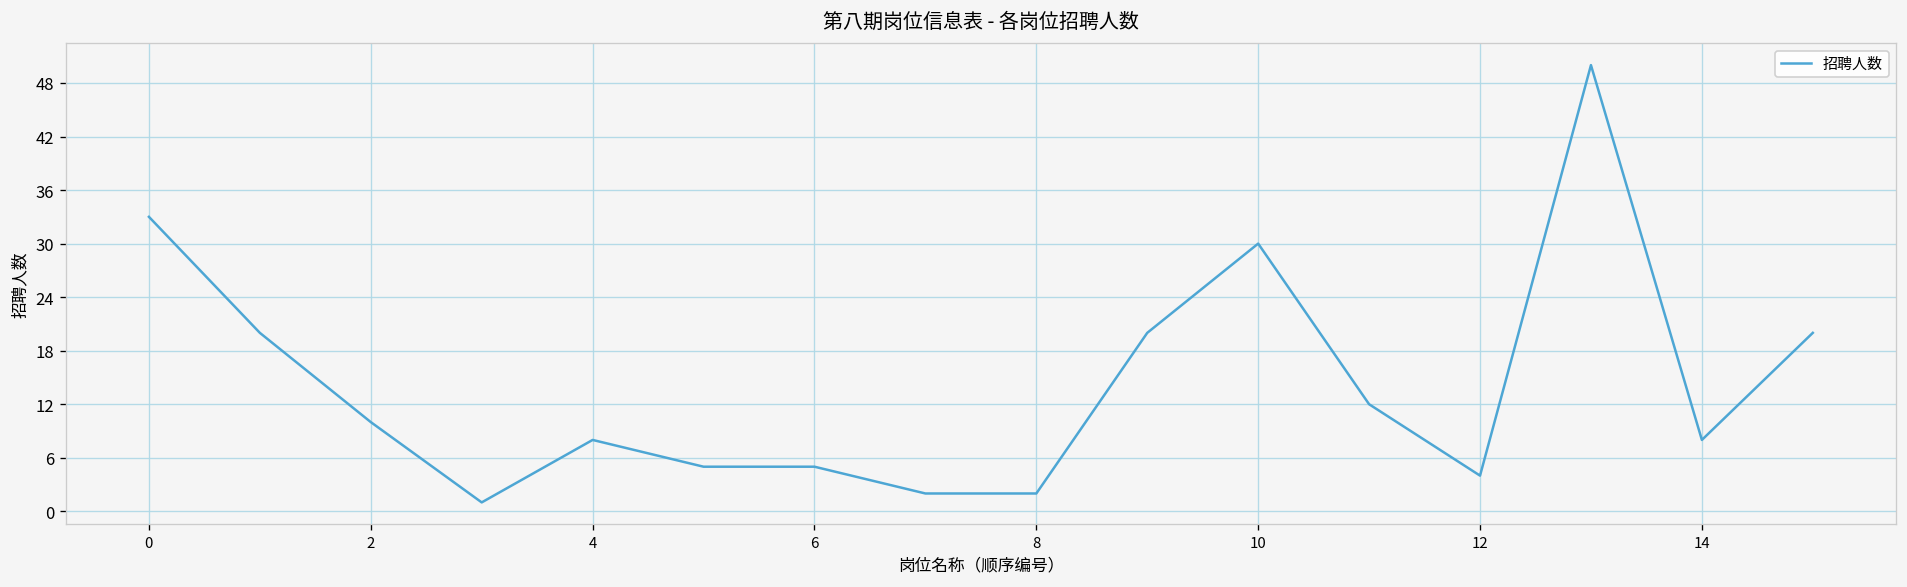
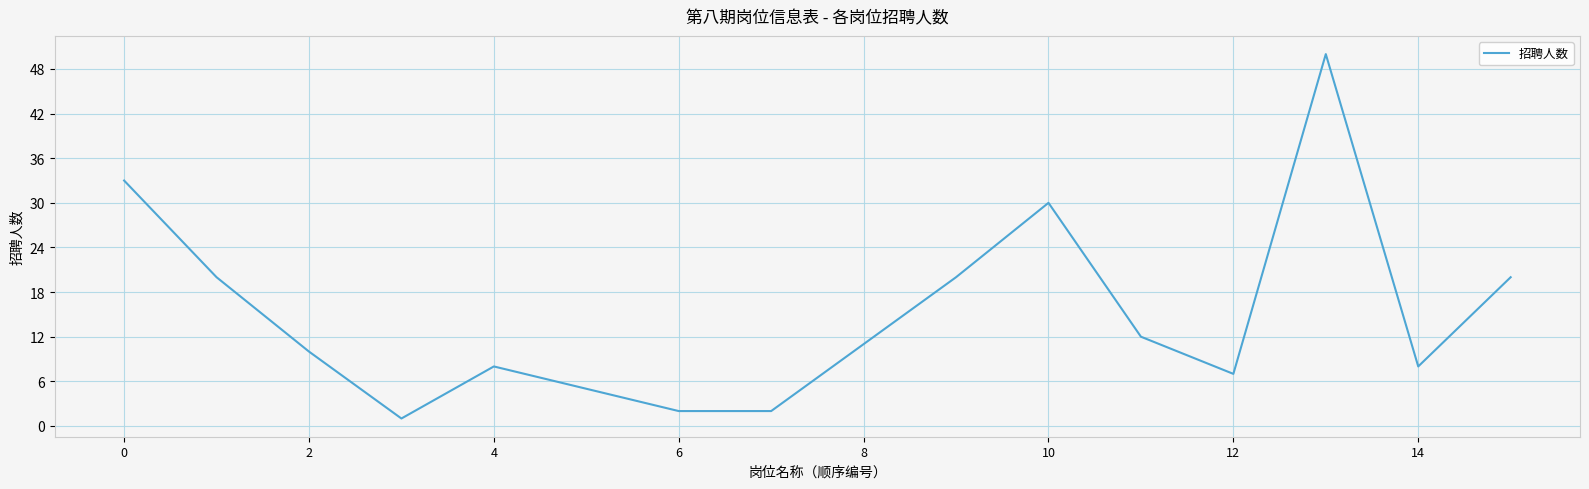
6: 5 -> 2
8: 2 -> 11
12: 4 -> 7
